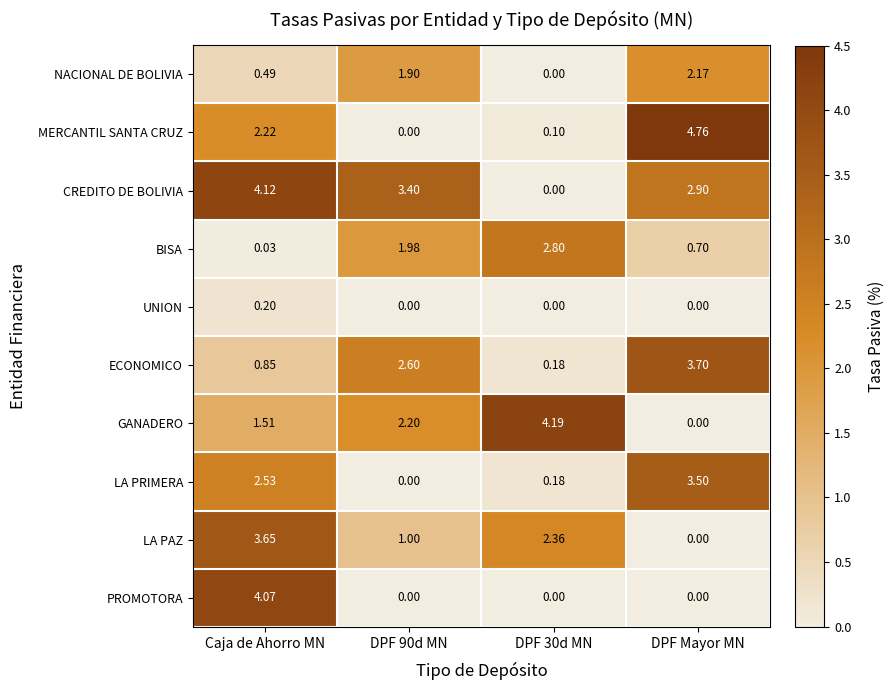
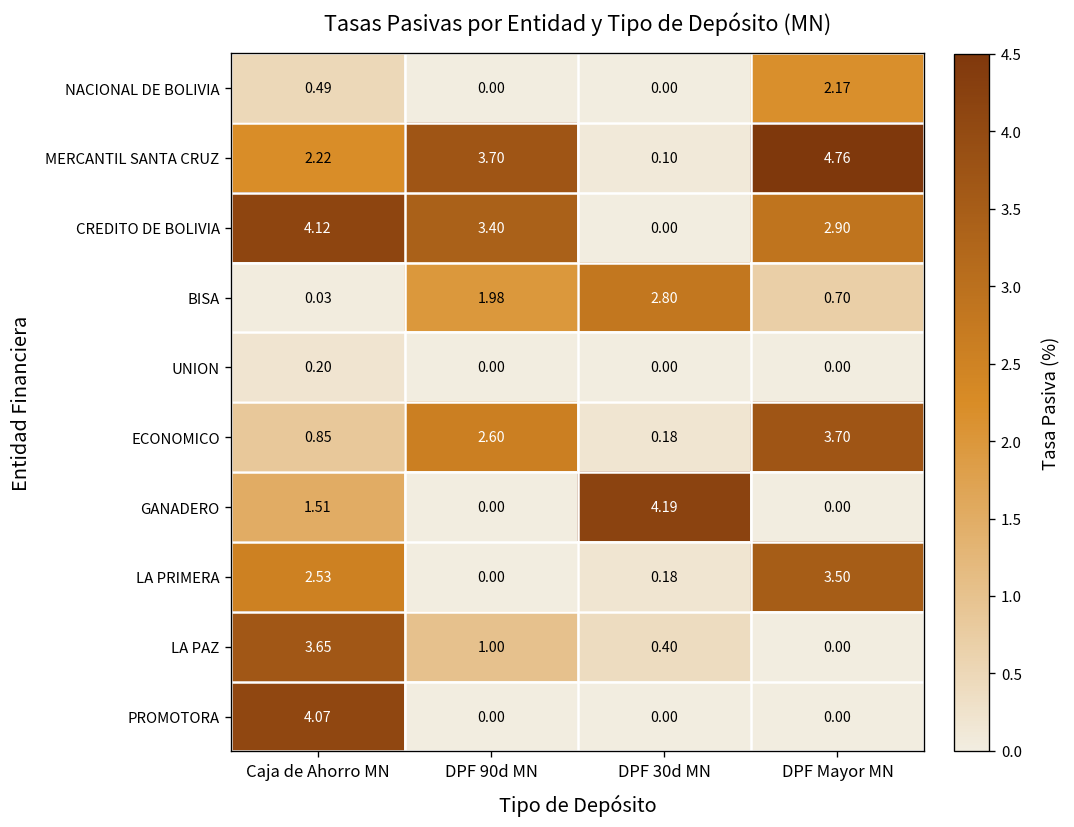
NACIONAL DE BOLIVIA, DPF 90d MN: 1.90 -> 0.00
MERCANTIL SANTA CRUZ, DPF 90d MN: 0.00 -> 3.70
GANADERO, DPF 90d MN: 2.20 -> 0.00
LA PAZ, DPF 30d MN: 2.36 -> 0.40
